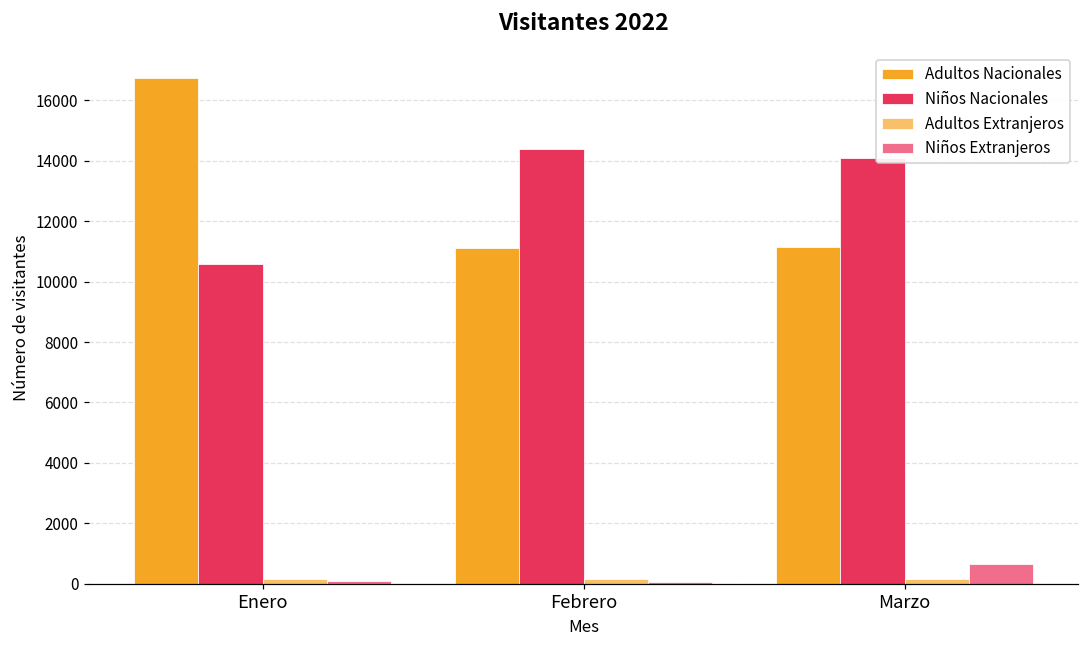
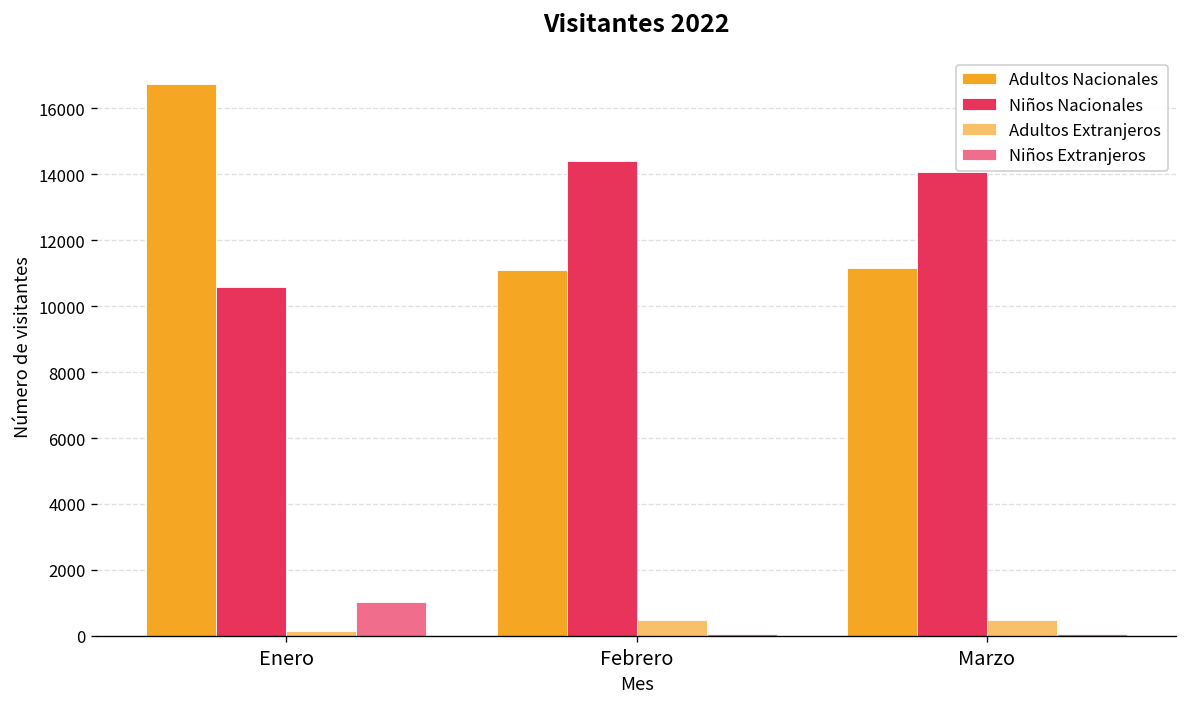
Niños Extranjeros, Enero: 100 -> 1000
Adultos Extranjeros, Febrero: 100 -> 500
Adultos Extranjeros, Marzo: 200 -> 500
Niños Extranjeros, Marzo: 600 -> 100
